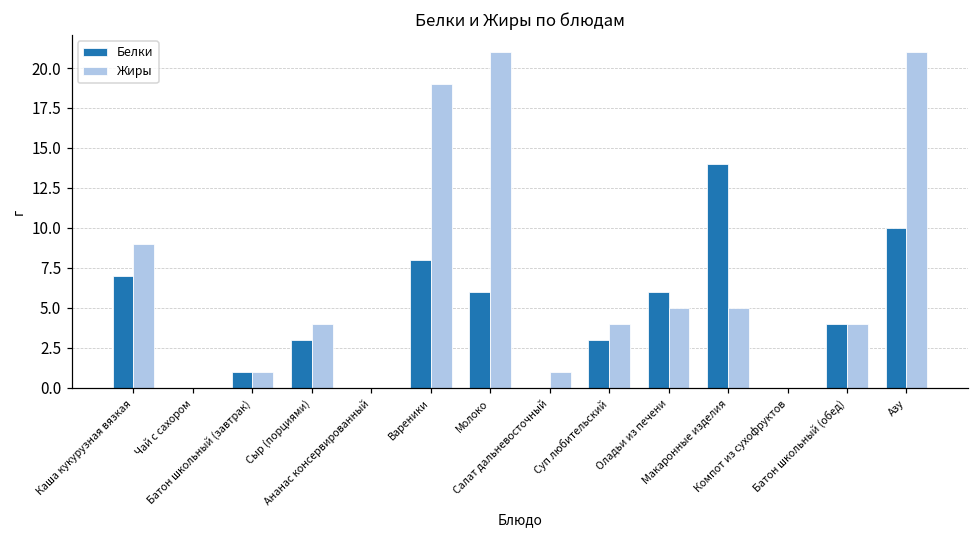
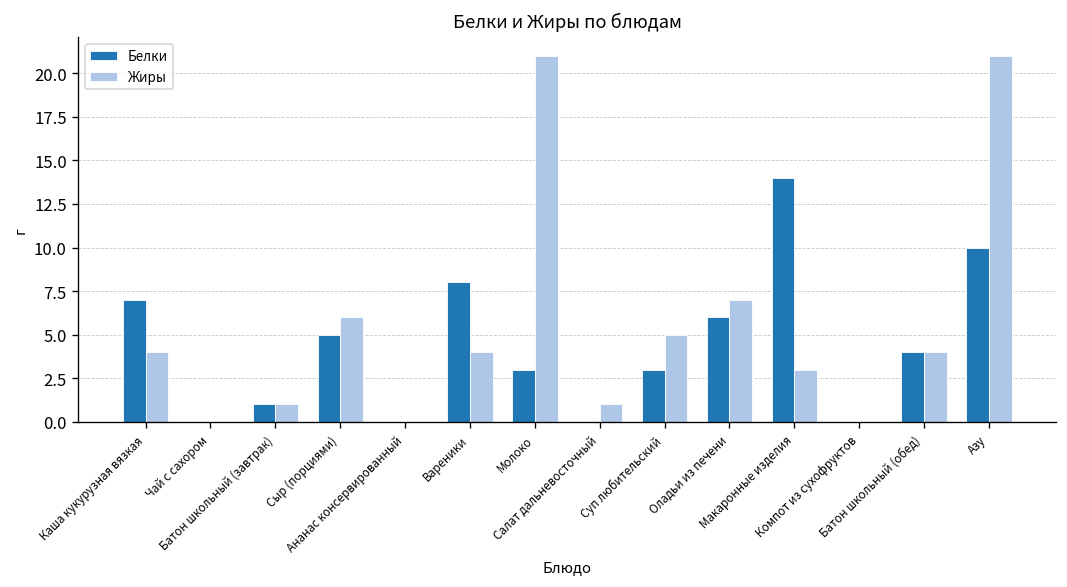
Жиры, Каша кукурузная вязкая: 9 -> 4
Белки, Сыр (порциями): 3 -> 5
Жиры, Сыр (порциями): 4 -> 6
Жиры, Вареники: 19 -> 4
Белки, Молоко: 6 -> 3
Жиры, Суп любительский: 4 -> 5
Жиры, Оладьи из печени: 5 -> 7
Жиры, Макаронные изделия: 5 -> 3
